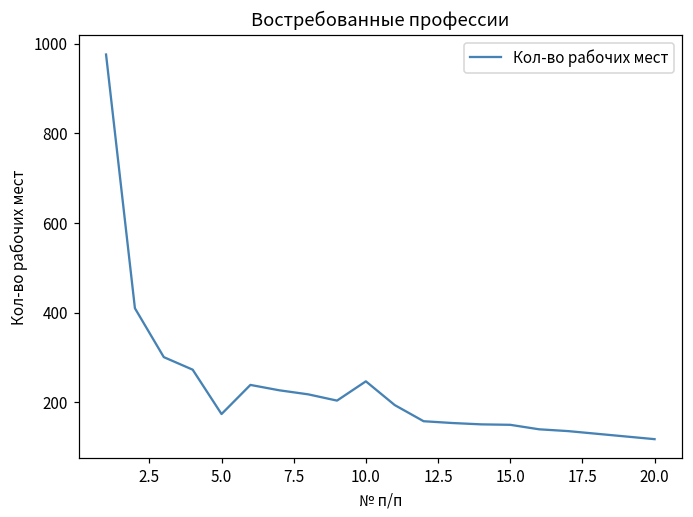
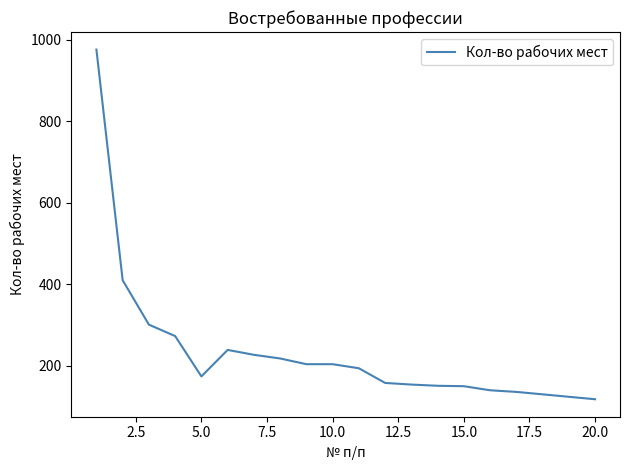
10.0: 250 -> 200
